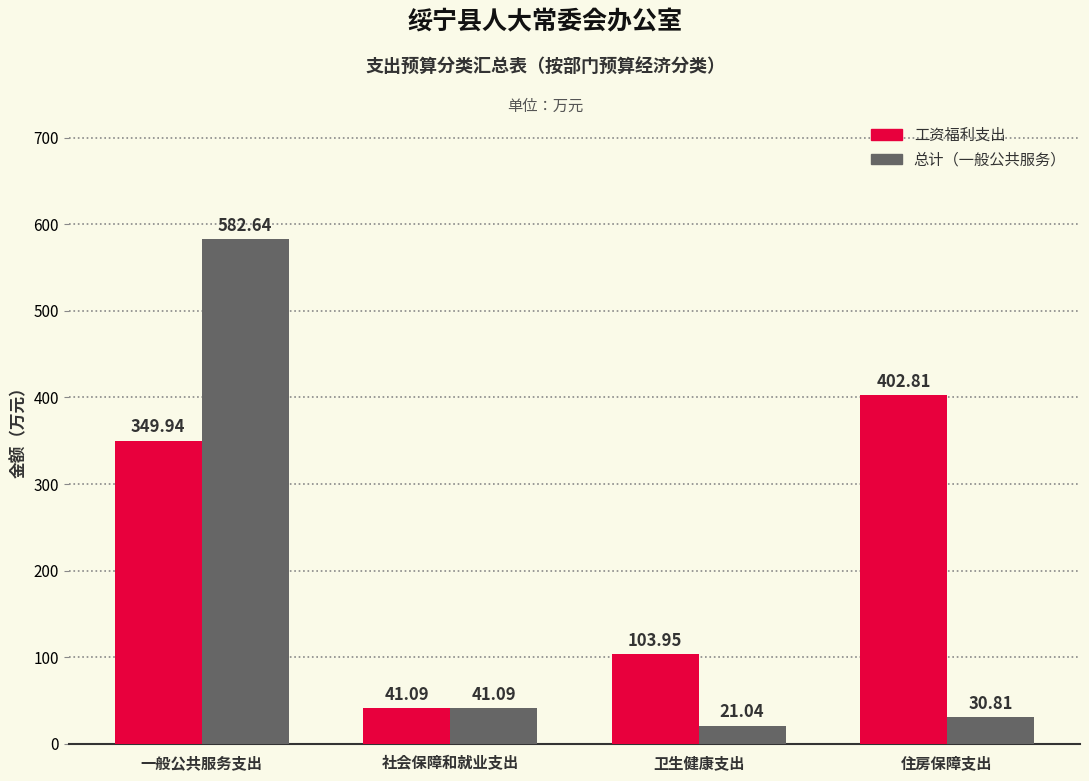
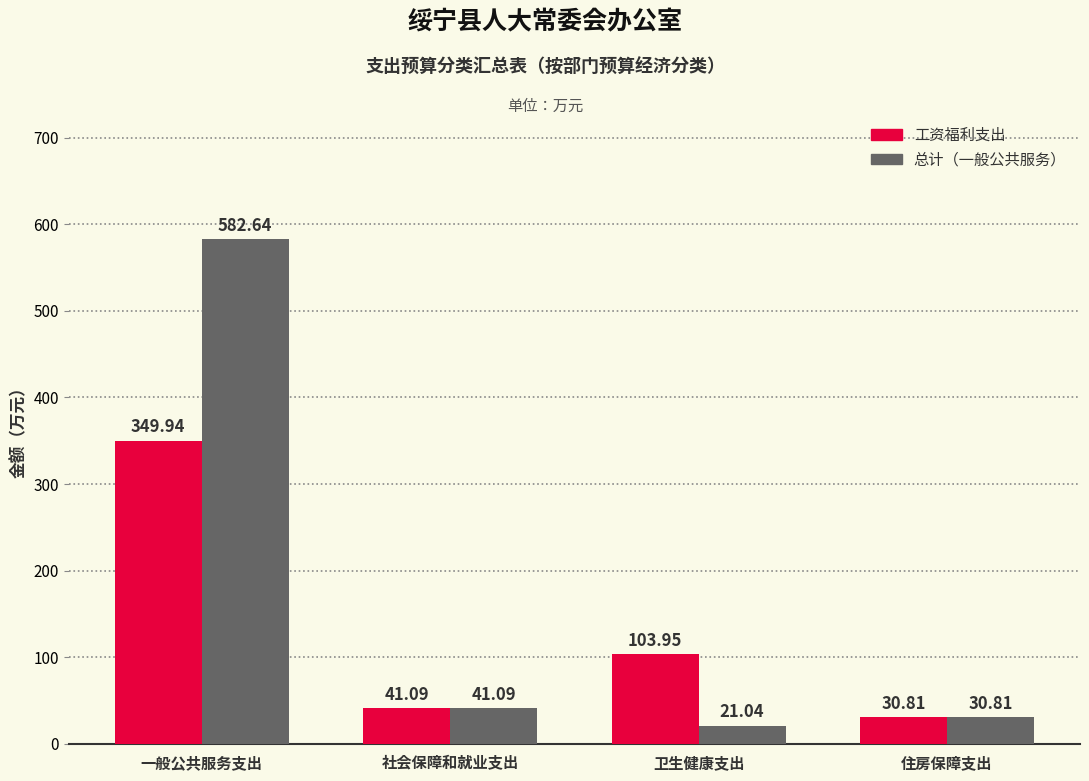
工资福利支出, 住房保障支出: 402.81 -> 30.81
